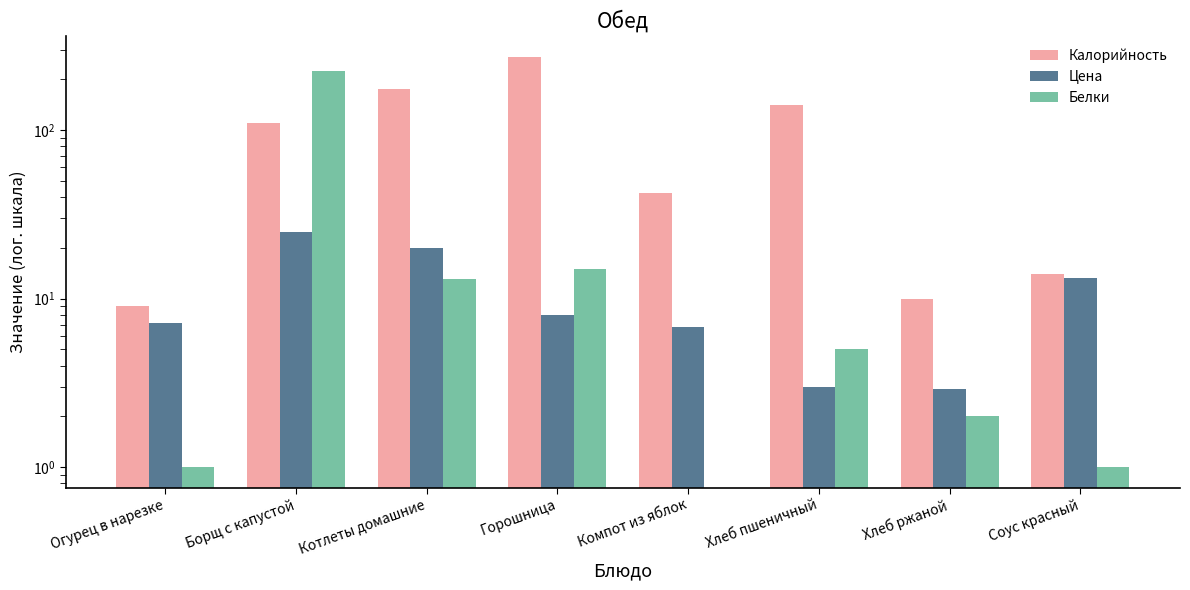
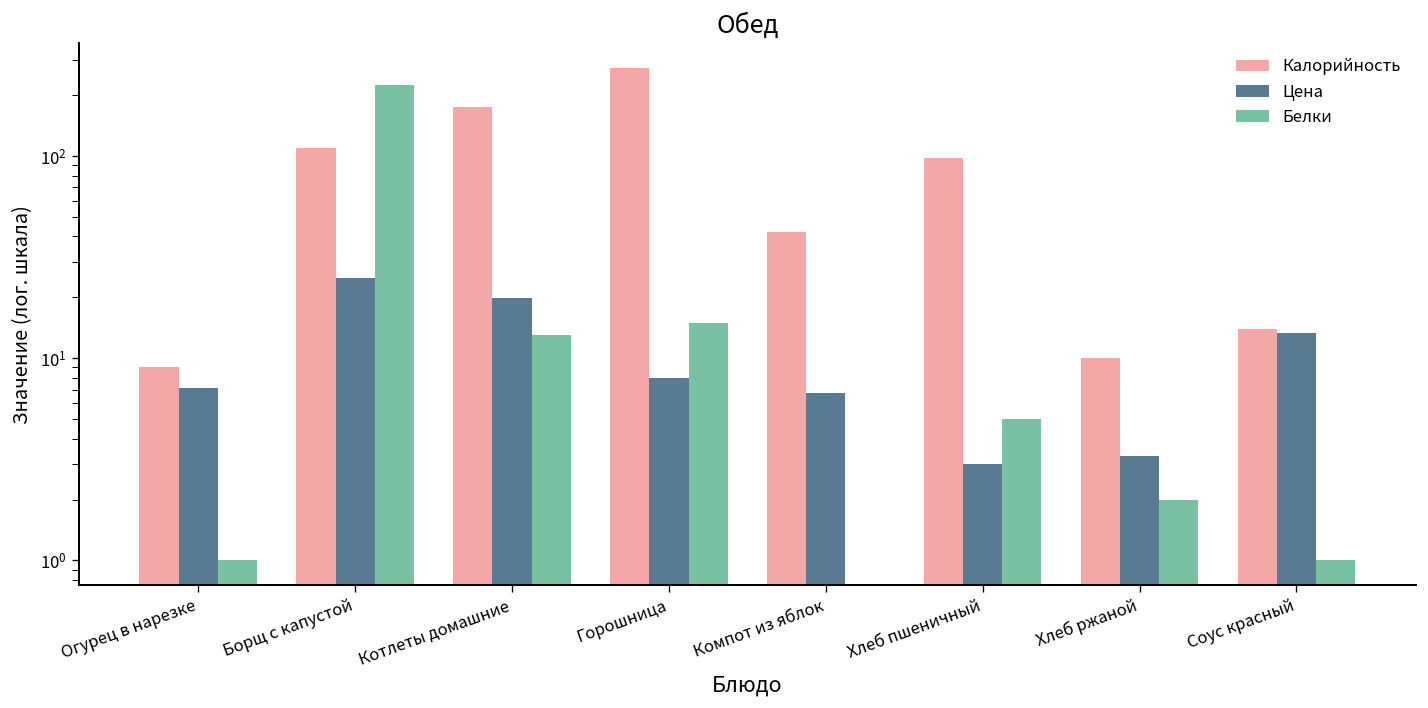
Калорийность, Хлеб пшеничный: 140 -> 100
Цена, Хлеб ржаной: 2.9 -> 3.3
